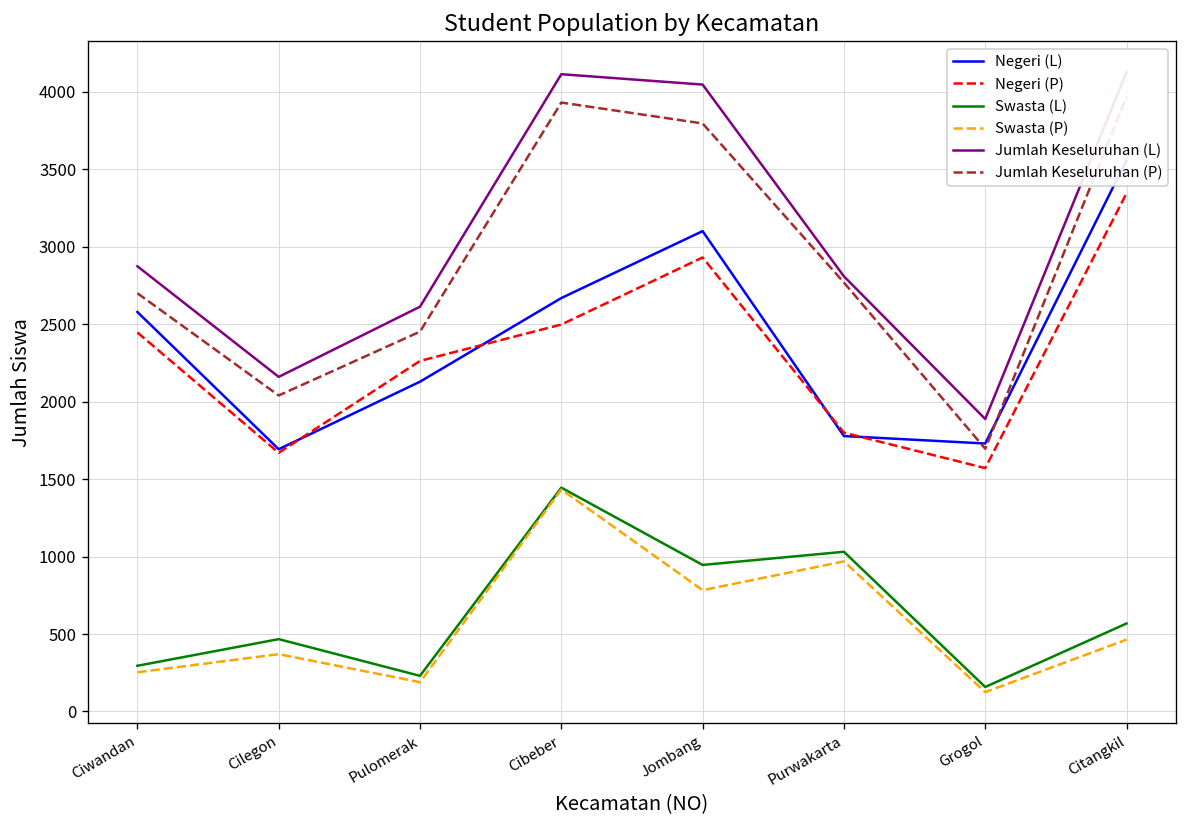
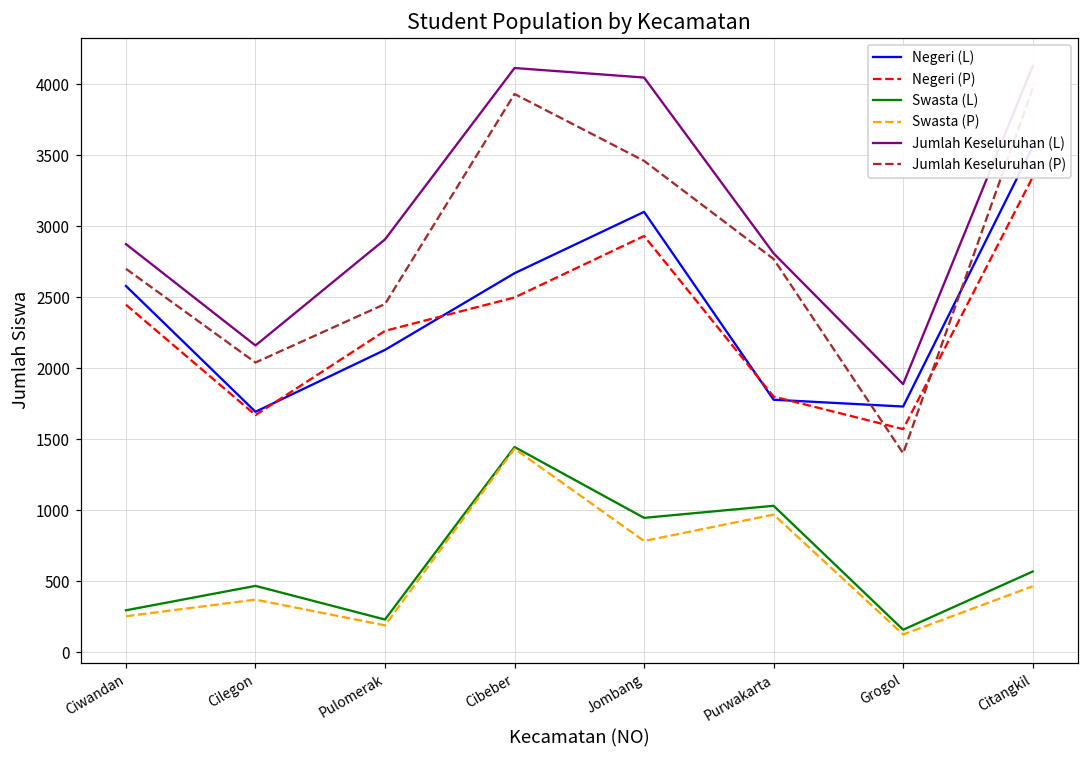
Jumlah Keseluruhan (L), Pulomerak: 2610 -> 2910
Jumlah Keseluruhan (P), Jombang: 3800 -> 3460
Jumlah Keseluruhan (P), Grogol: 1700 -> 1400
